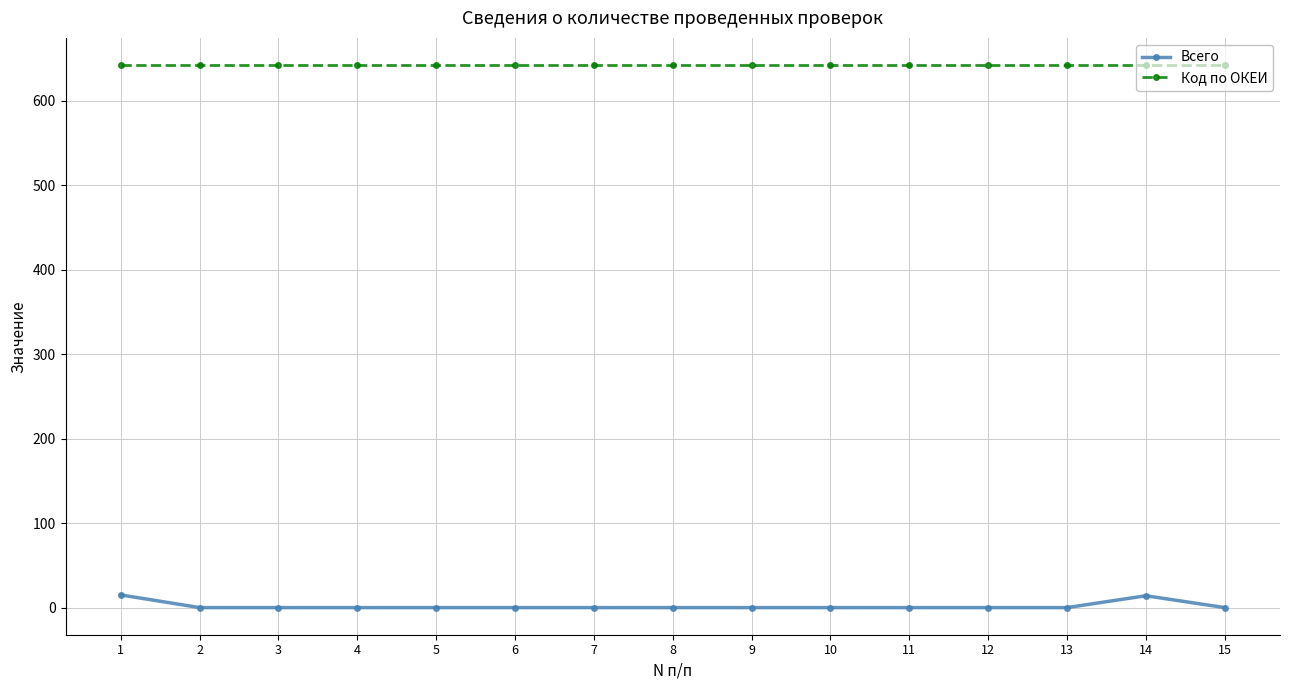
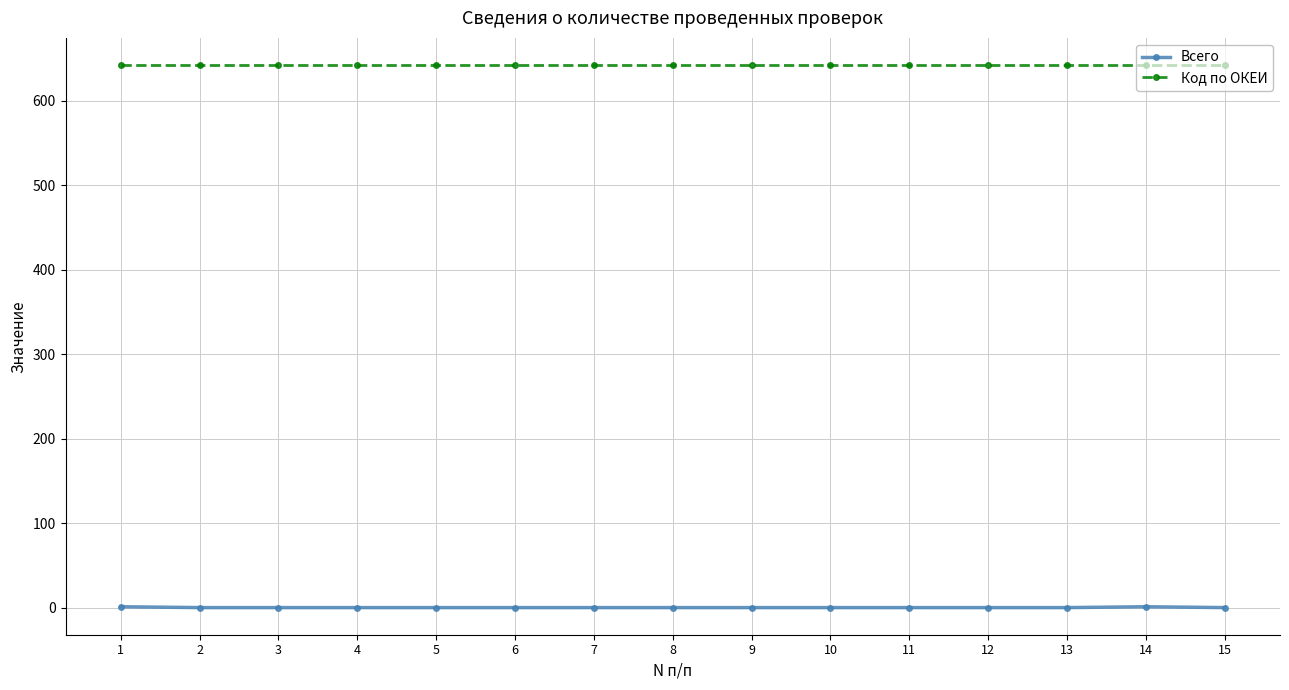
Всего, 1: 20 -> 0
Всего, 14: 10 -> 0
